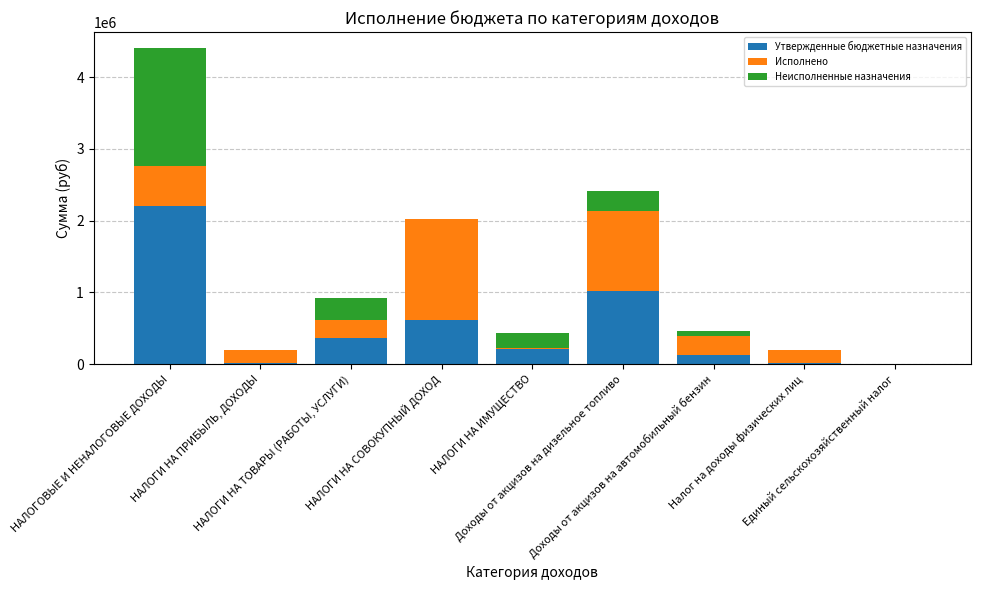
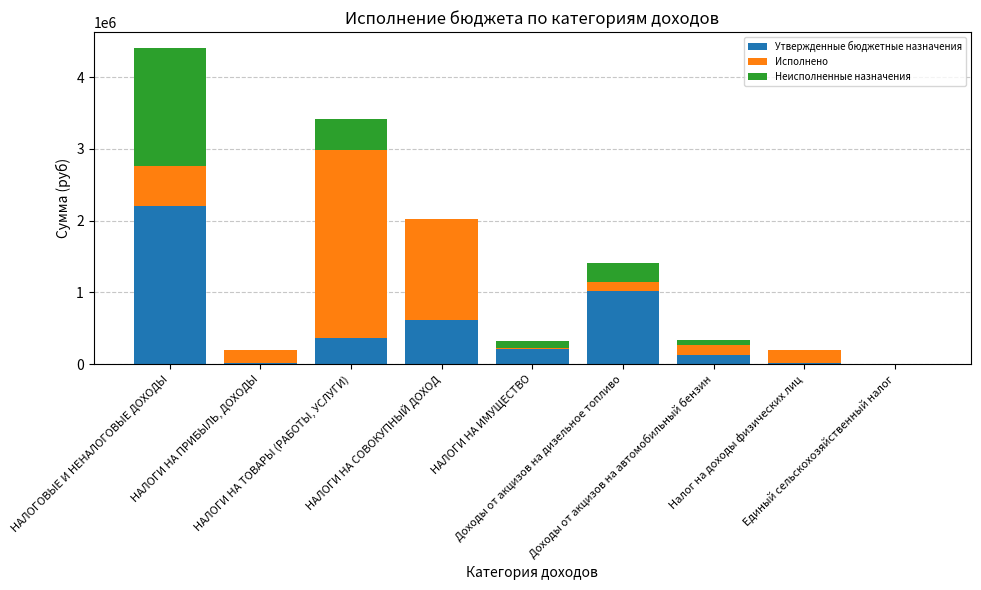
Исполнено, НАЛОГИ НА ТОВАРЫ (РАБОТЫ, УСЛУГИ): 300000 -> 2600000
Неисполненные назначения, НАЛОГИ НА ТОВАРЫ (РАБОТЫ, УСЛУГИ): 300000 -> 400000
Неисполненные назначения, НАЛОГИ НА ИМУЩЕСТВО: 200000 -> 100000
Исполнено, Доходы от акцизов на дизельное топливо: 1100000 -> 100000
Исполнено, Доходы от акцизов на автомобильный бензин: 300000 -> 100000
